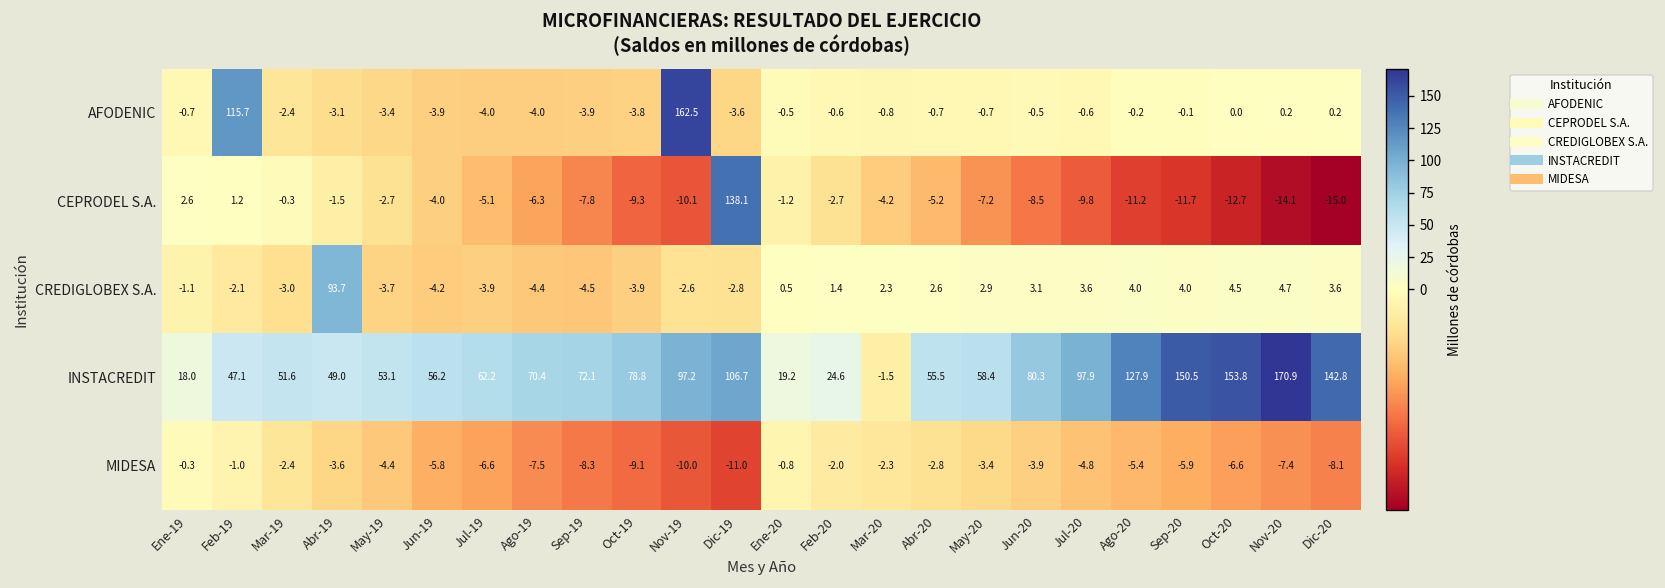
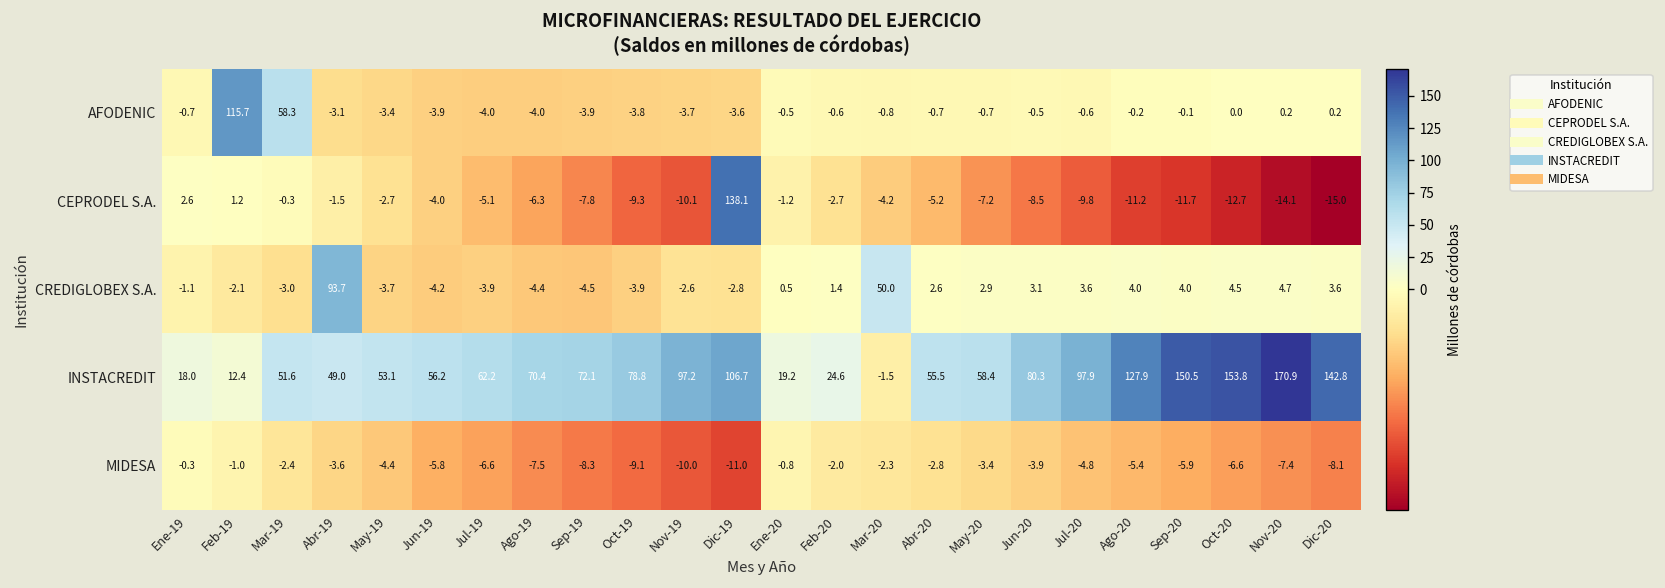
AFODENIC, Mar-19: -2.4 -> 58.3
AFODENIC, Nov-19: 162.5 -> -3.7
CREDIGLOBEX S.A., Mar-20: 2.3 -> 50.0
INSTACREDIT, Feb-19: 47.1 -> 12.4
